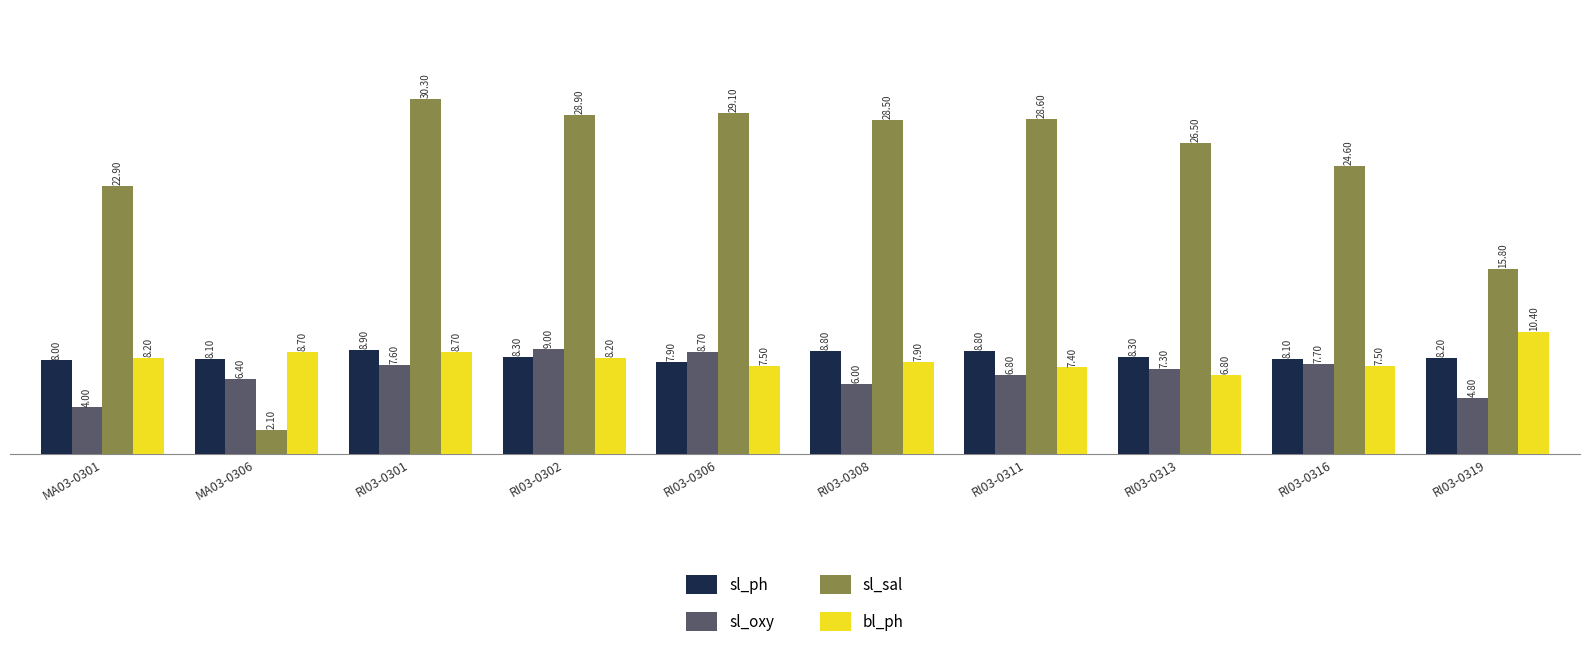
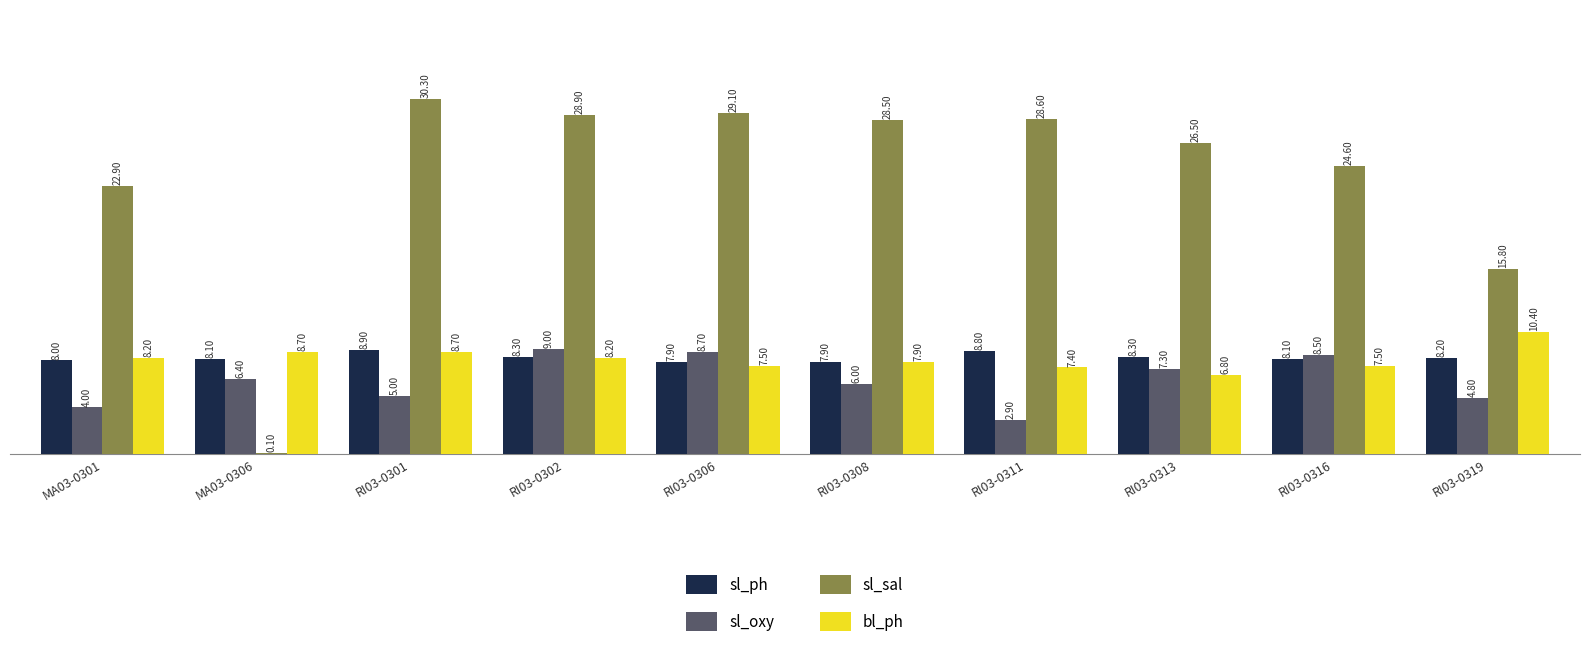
sl_sal, MA03-0306: 2.10 -> 0.10
sl_oxy, RI03-0301: 7.60 -> 5.00
sl_ph, RI03-0308: 8.80 -> 7.90
sl_oxy, RI03-0311: 6.80 -> 2.90
sl_oxy, RI03-0316: 7.70 -> 8.50
